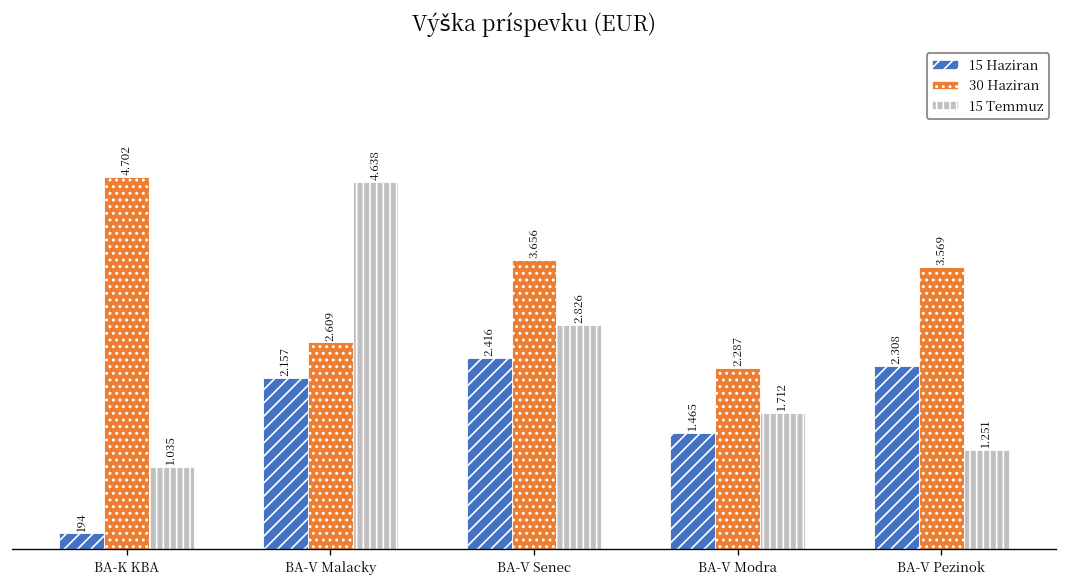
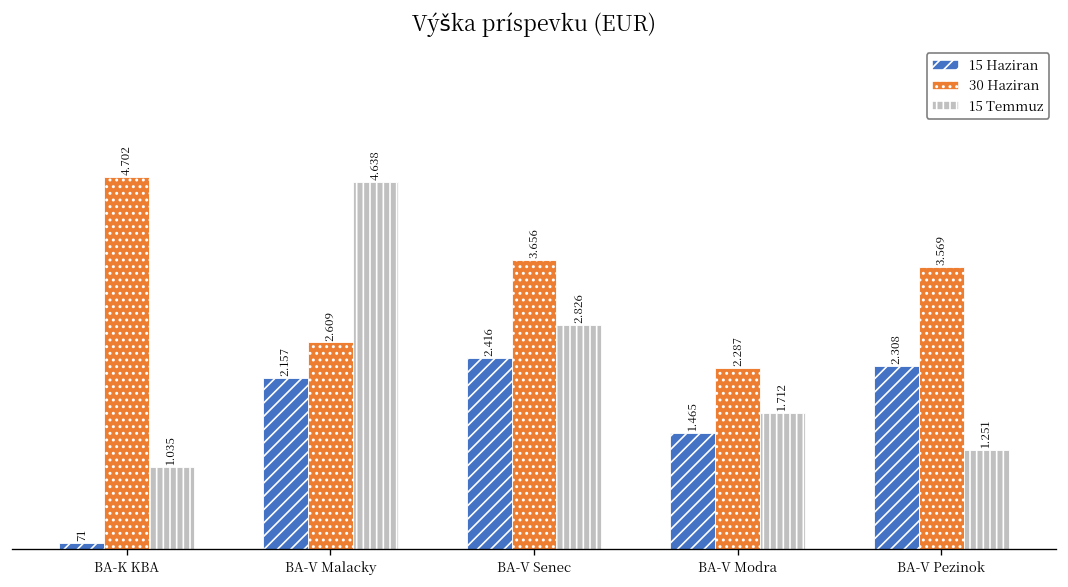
15 Haziran, BA-K KBA: 194 -> 71
